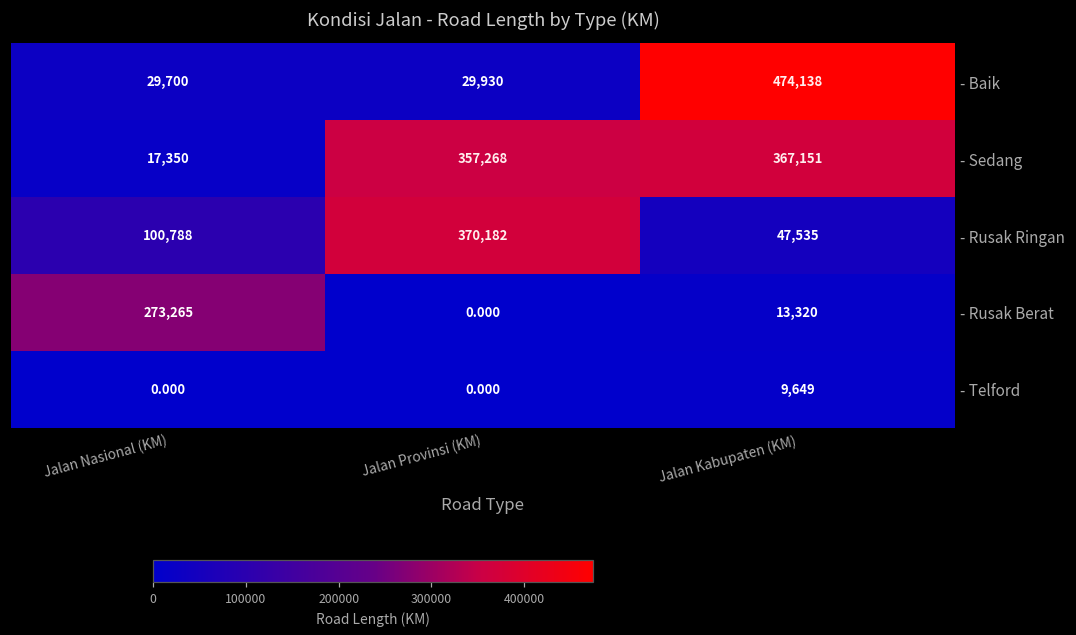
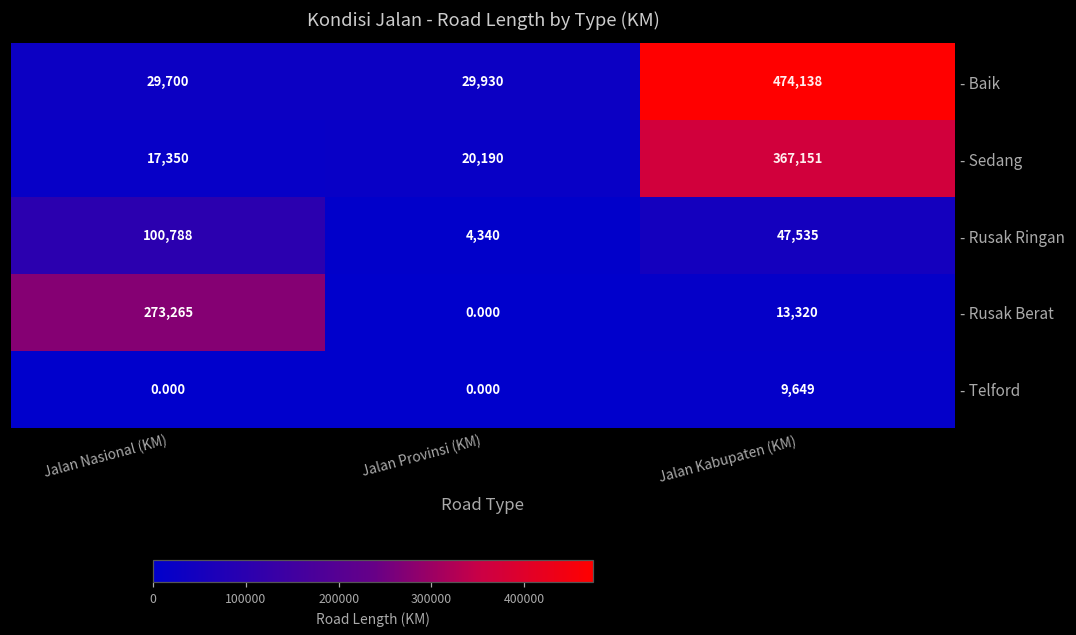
- Sedang, Jalan Provinsi (KM): 357,268 -> 20,190
- Rusak Ringan, Jalan Provinsi (KM): 370,182 -> 4,340
